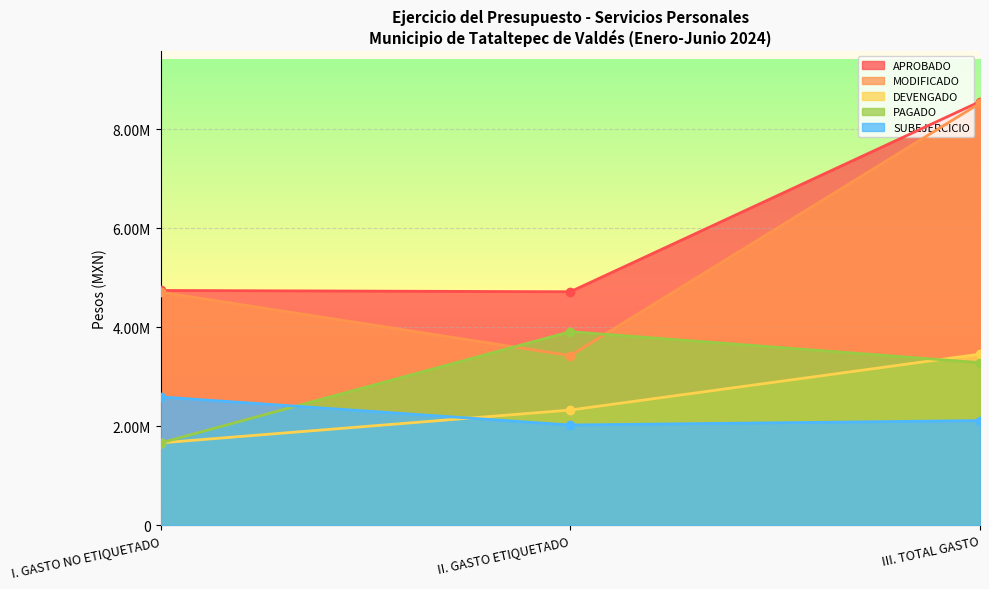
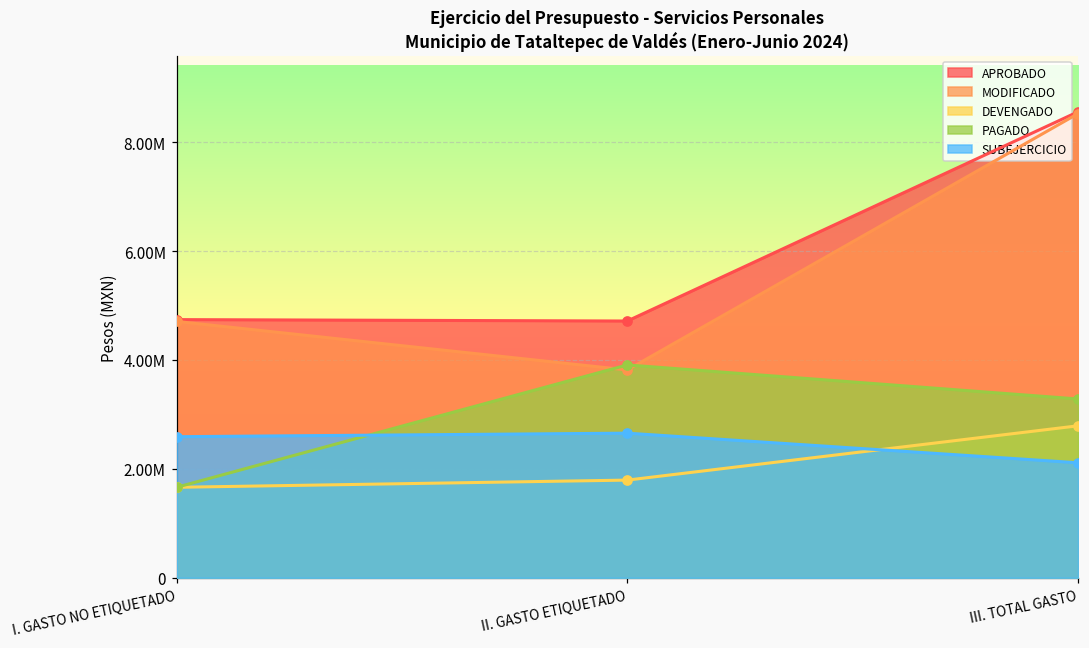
MODIFICADO, II. GASTO ETIQUETADO: 3400000 -> 3800000
DEVENGADO, II. GASTO ETIQUETADO: 2300000 -> 1800000
SUBEJERCICIO, II. GASTO ETIQUETADO: 2000000 -> 2700000
DEVENGADO, III. TOTAL GASTO: 3500000 -> 2800000
